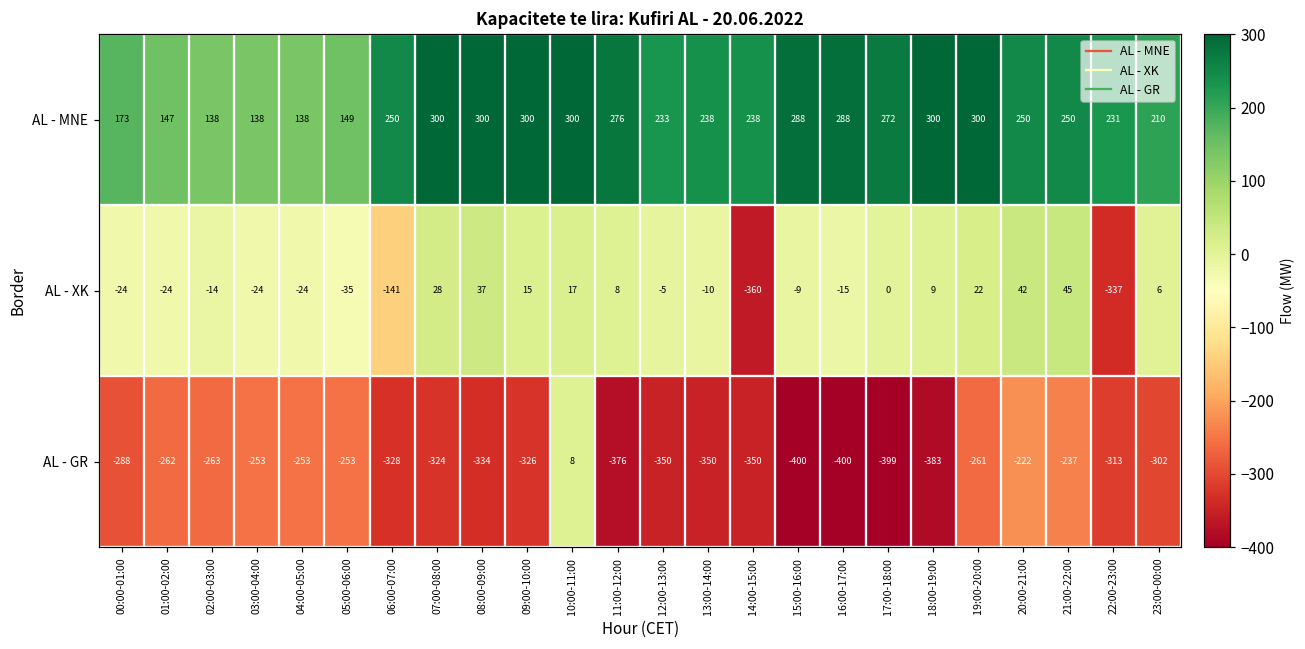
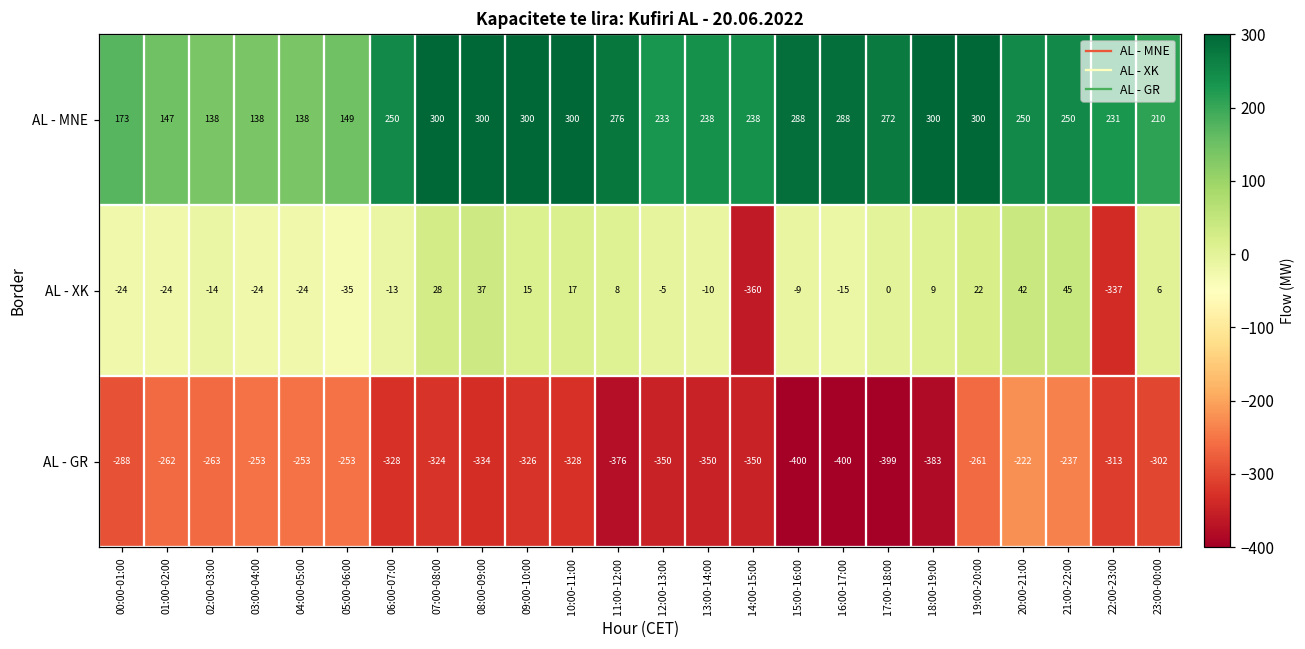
AL - XK, 06:00-07:00: -141 -> -13
AL - GR, 10:00-11:00: 8 -> -328
